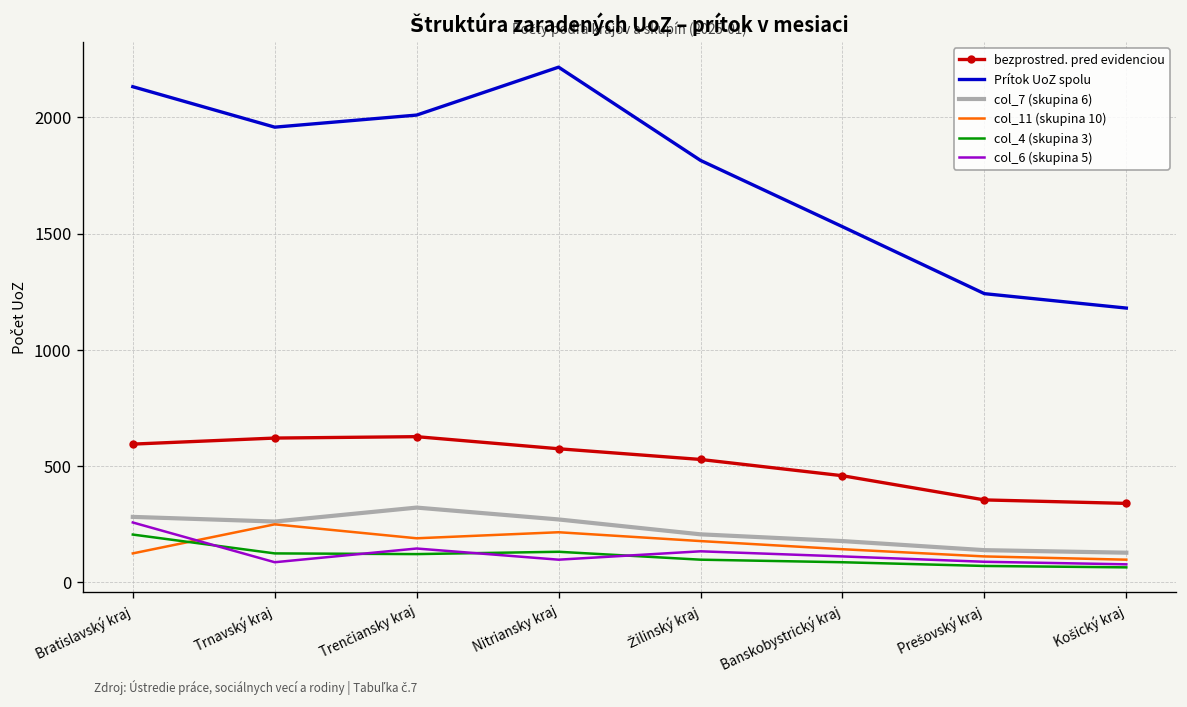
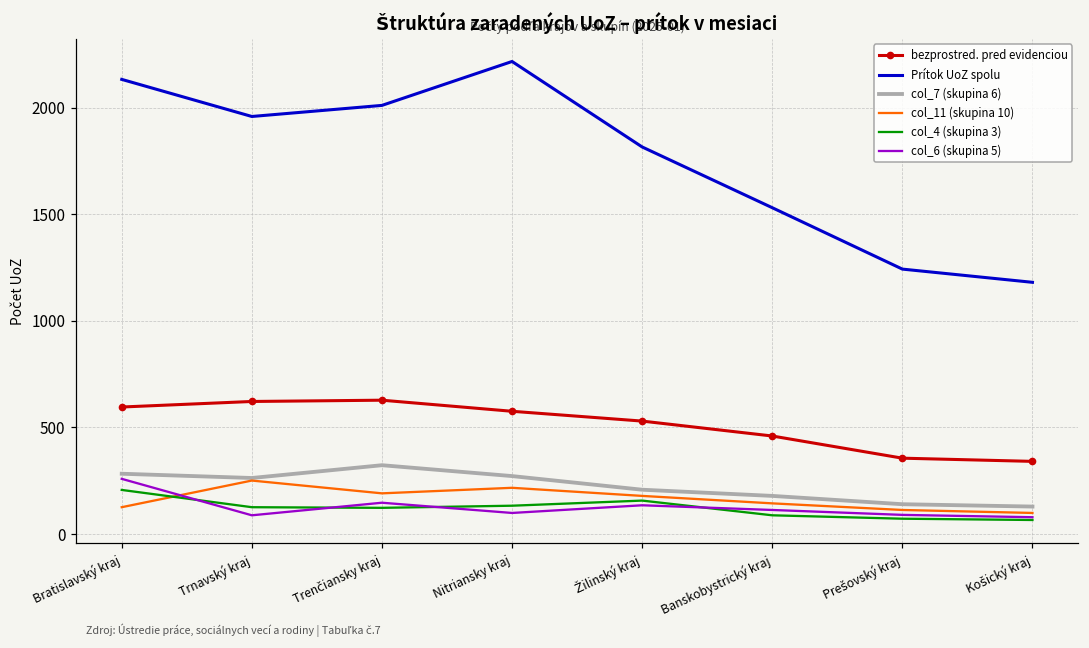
col_4 (skupina 3), Žilinský kraj: 100 -> 160
